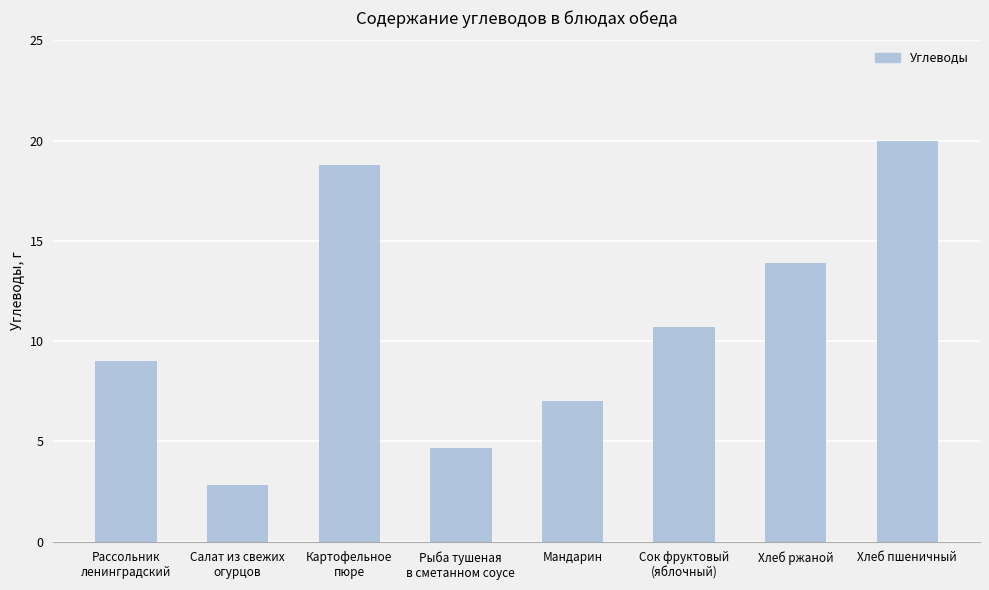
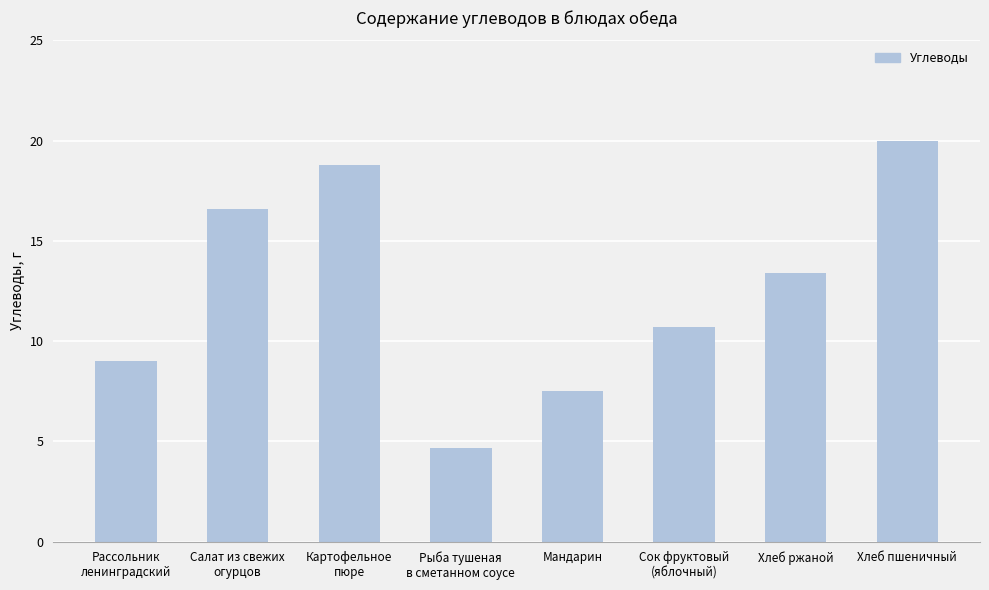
Салат из свежих огурцов: 2.8 -> 16.6
Мандарин: 7.0 -> 7.5
Хлеб ржаной: 13.9 -> 13.4
